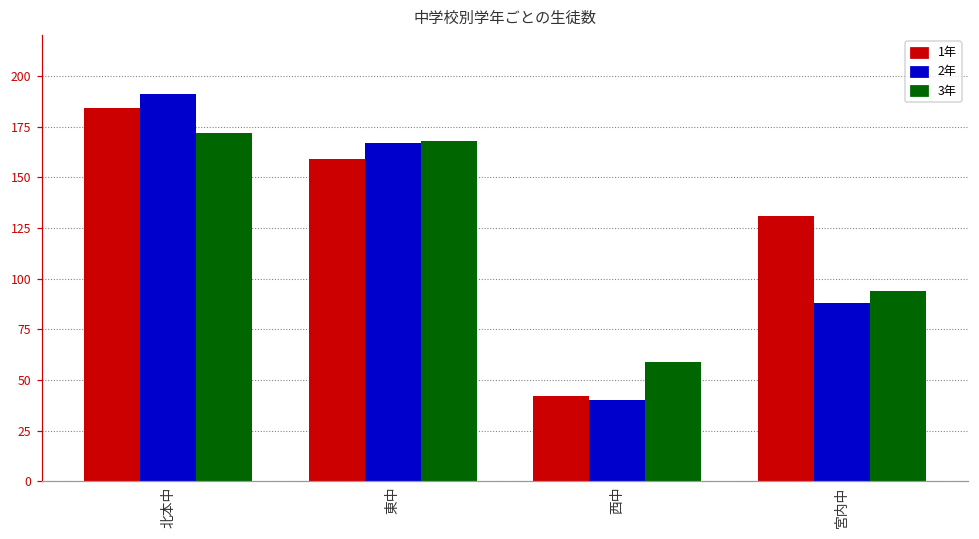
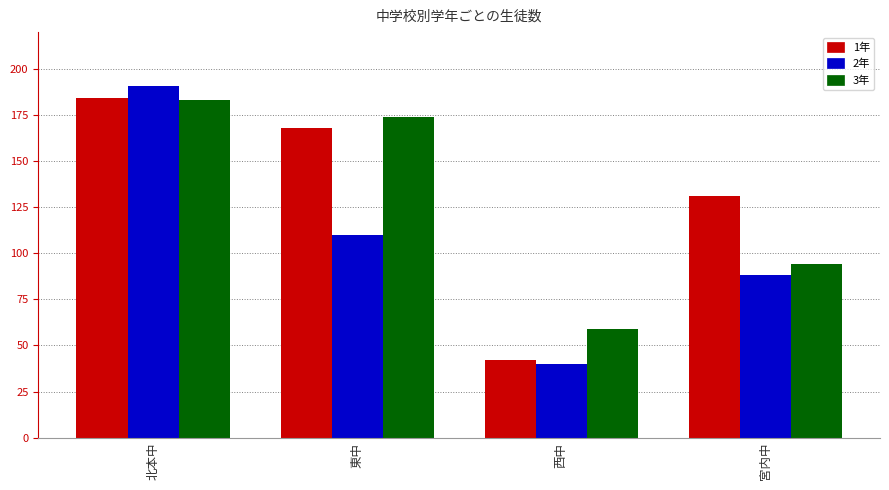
3年, 北本中: 172 -> 183
1年, 東中: 159 -> 168
2年, 東中: 167 -> 110
3年, 東中: 168 -> 174
